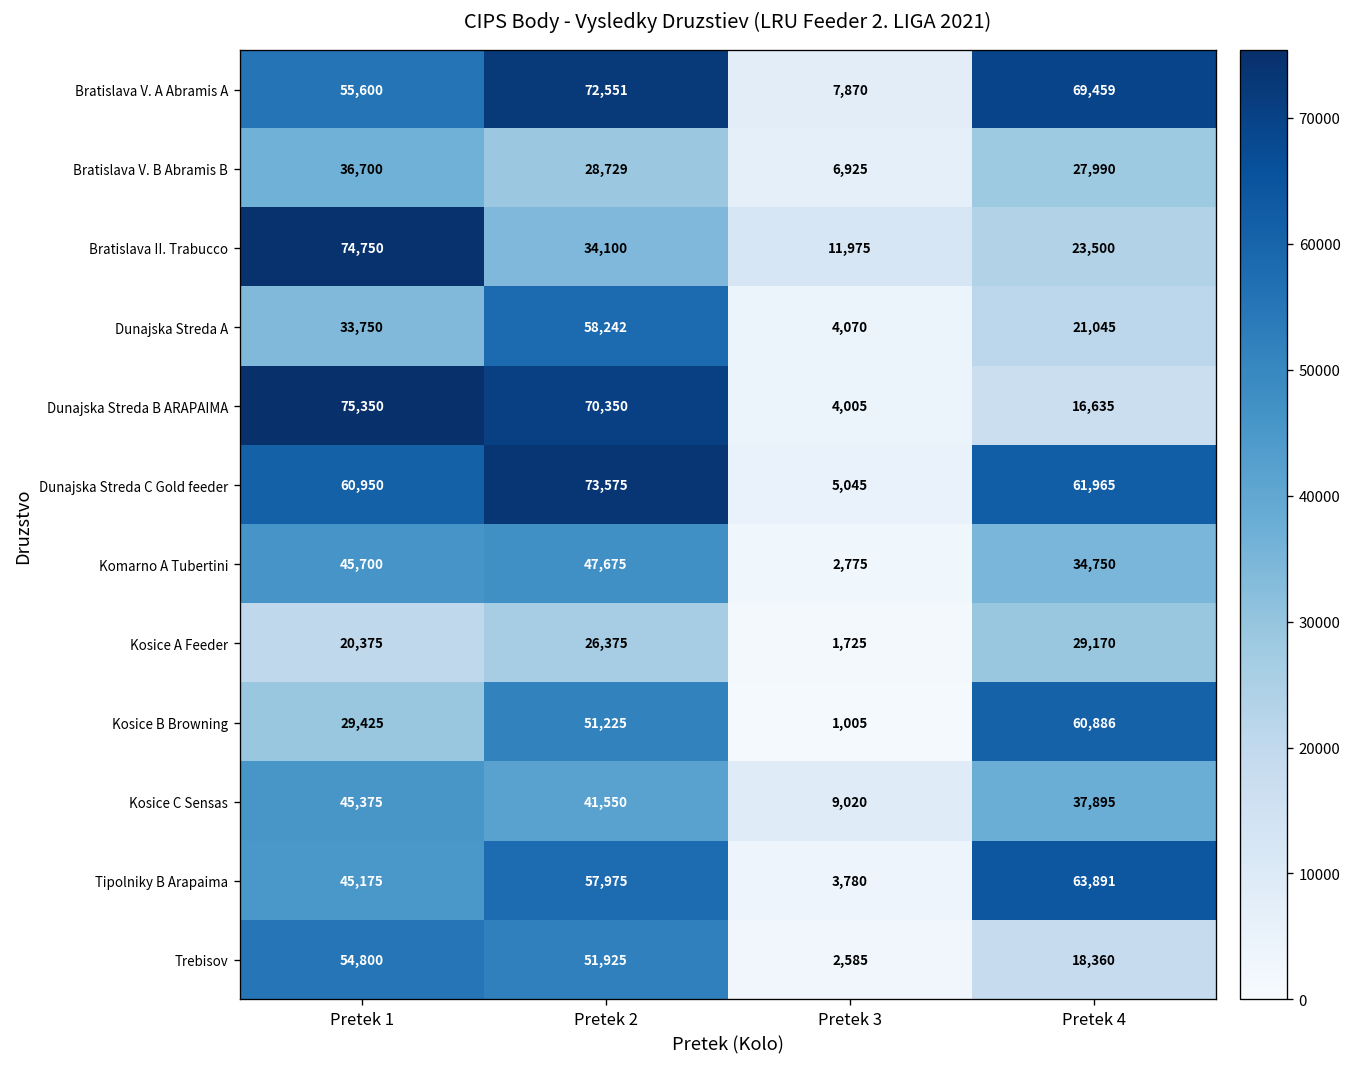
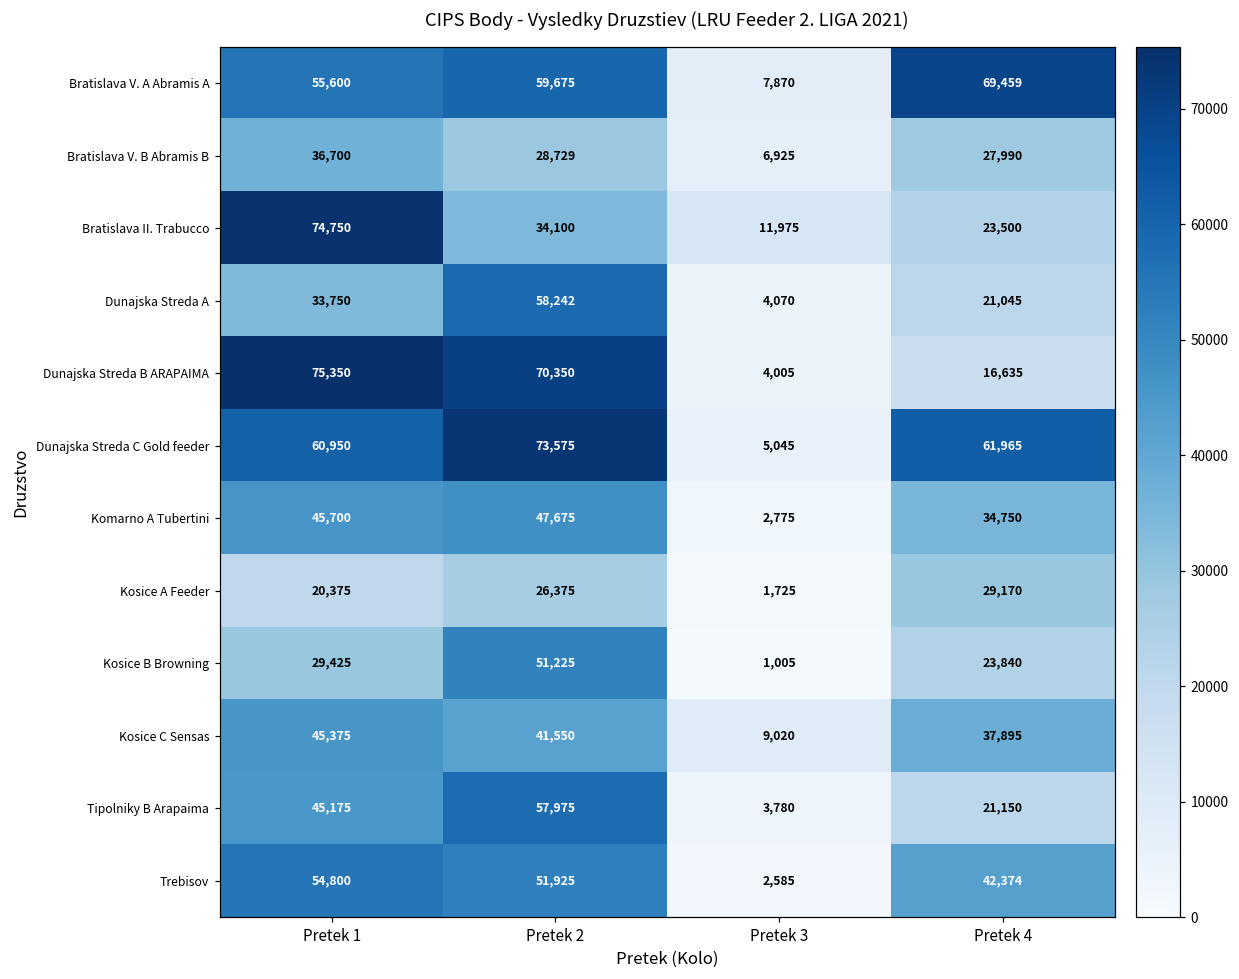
Bratislava V. A Abramis A, Pretek 2: 72,551 -> 59,675
Kosice B Browning, Pretek 4: 60,886 -> 23,840
Tipolniky B Arapaima, Pretek 4: 63,891 -> 21,150
Trebisov, Pretek 4: 18,360 -> 42,374
